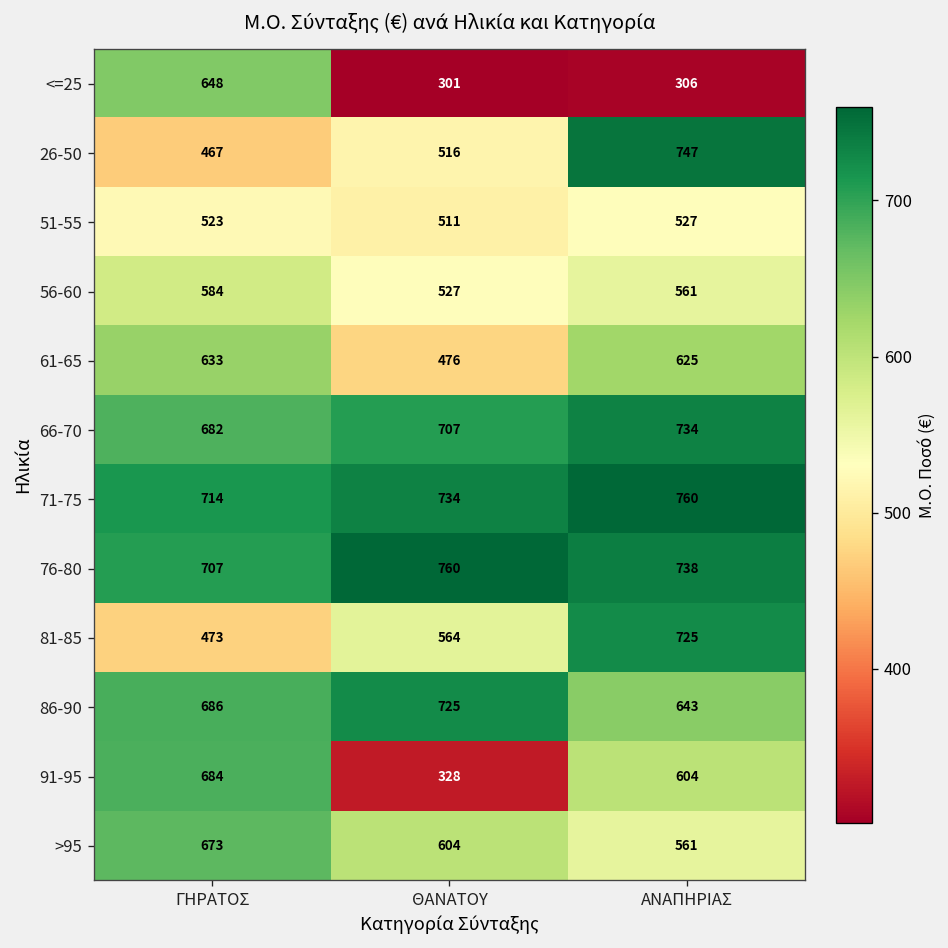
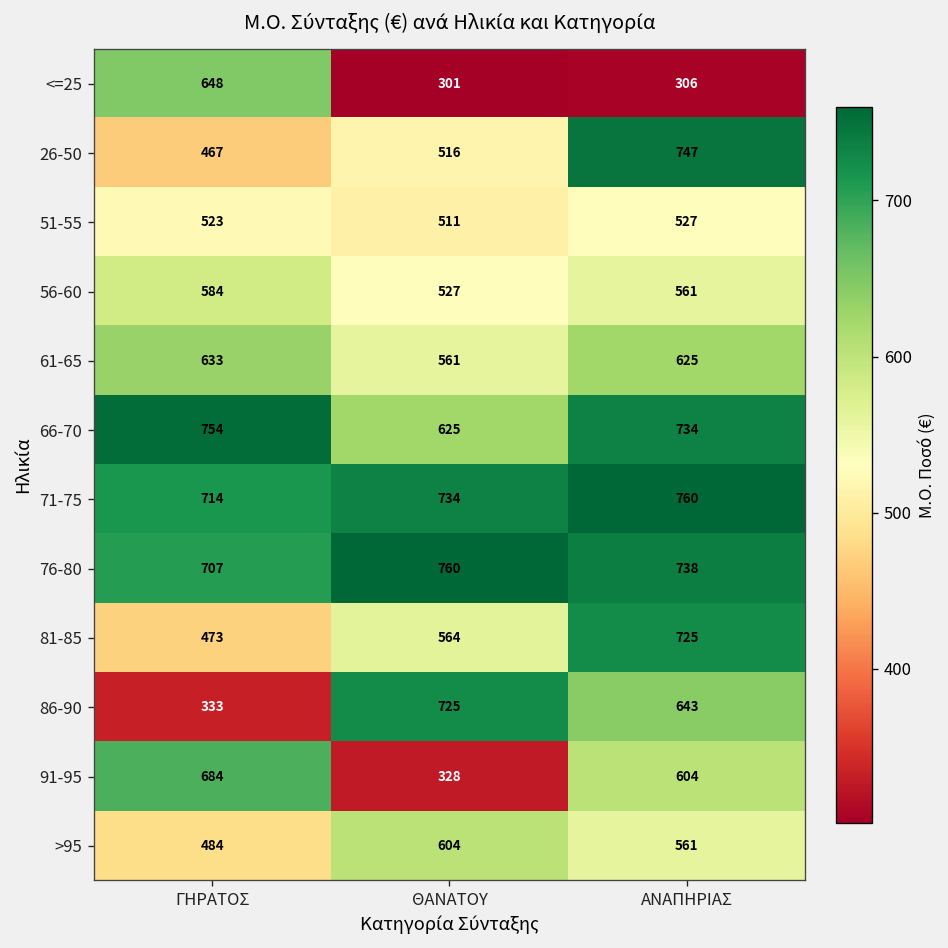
61-65, ΘΑΝΑΤΟΥ: 476 -> 561
66-70, ΓΗΡΑΤΟΣ: 682 -> 754
66-70, ΘΑΝΑΤΟΥ: 707 -> 625
86-90, ΓΗΡΑΤΟΣ: 686 -> 333
>95, ΓΗΡΑΤΟΣ: 673 -> 484
